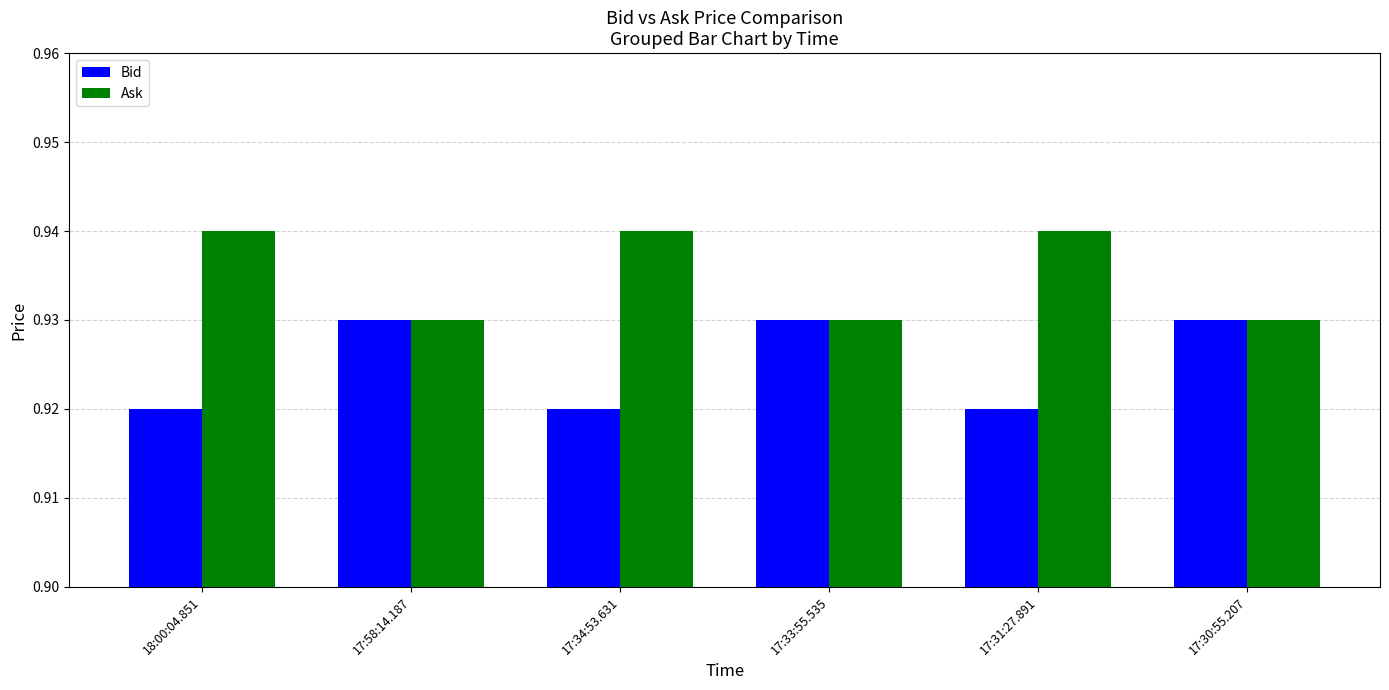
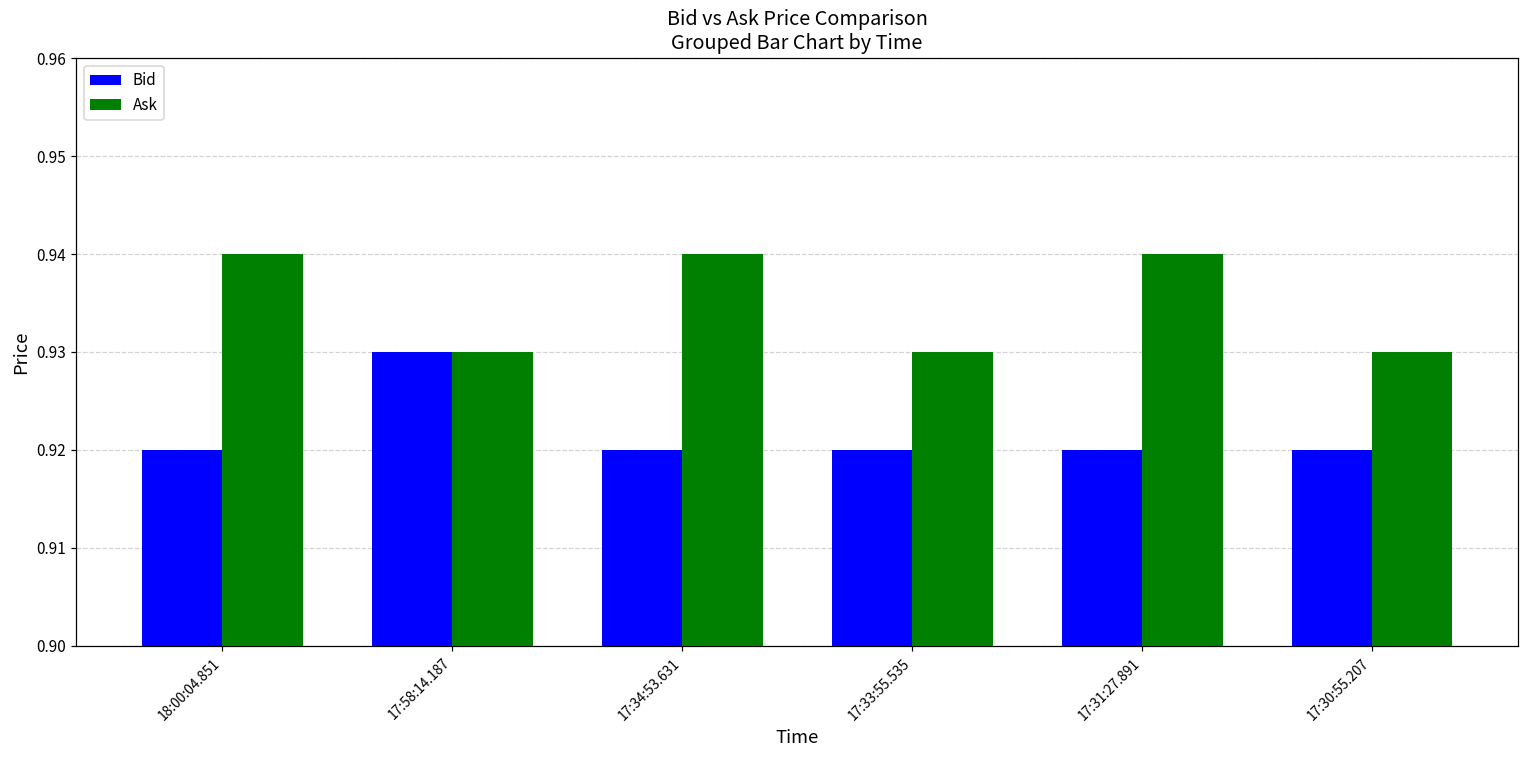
Bid, 17:33:55.535: 0.93 -> 0.92
Bid, 17:30:55.207: 0.93 -> 0.92
